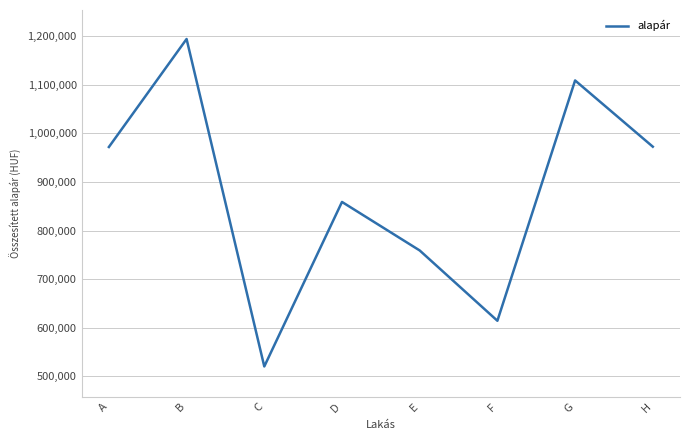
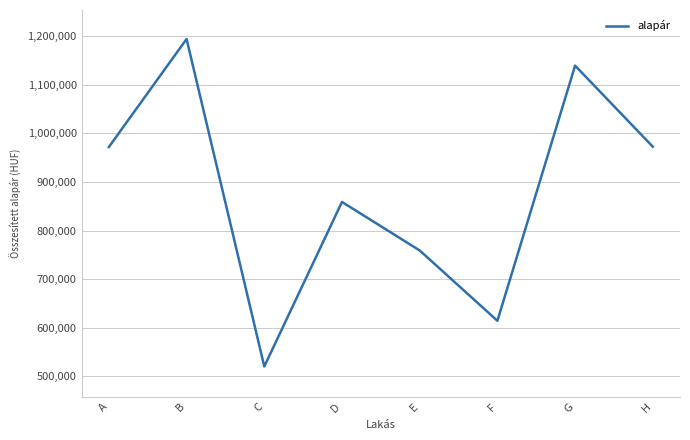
G: 1,110,000 -> 1,140,000
